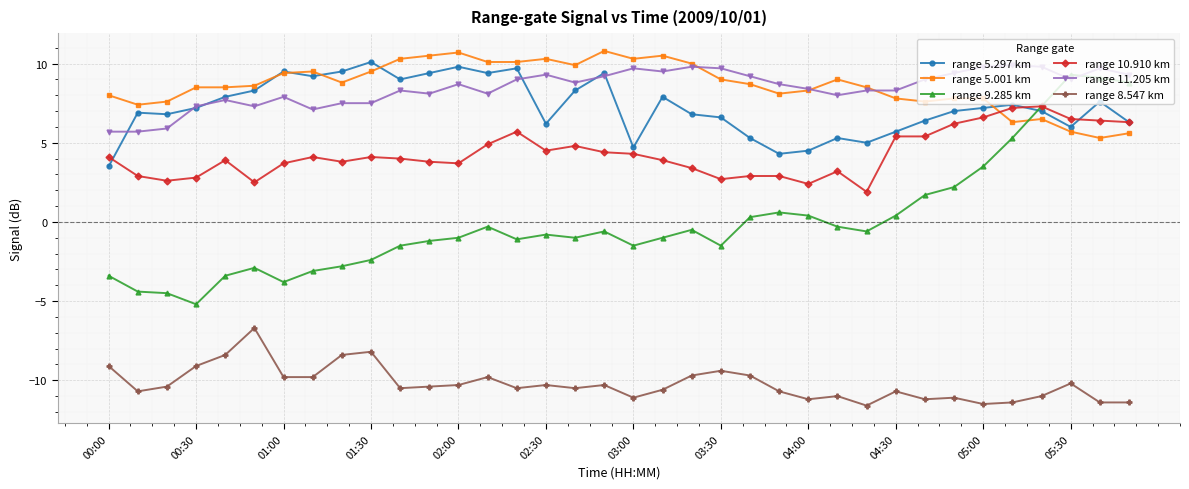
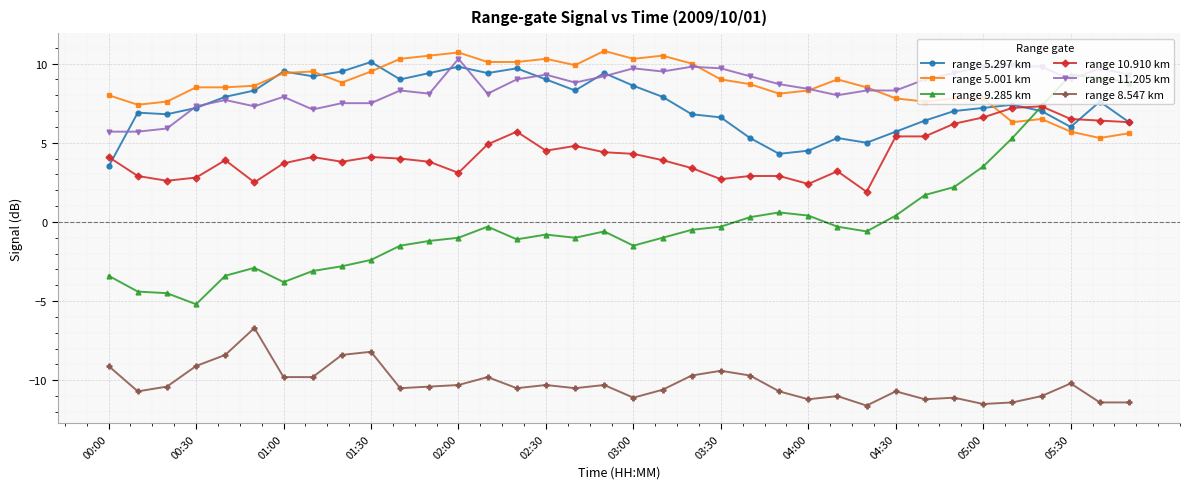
range 10.910 km, 02:00: 3.7 -> 3.1
range 11.205 km, 02:00: 8.7 -> 10.3
range 5.297 km, 02:30: 6.2 -> 9.0
range 5.297 km, 03:00: 4.7 -> 8.6
range 9.285 km, 03:30: -1.5 -> -0.3
